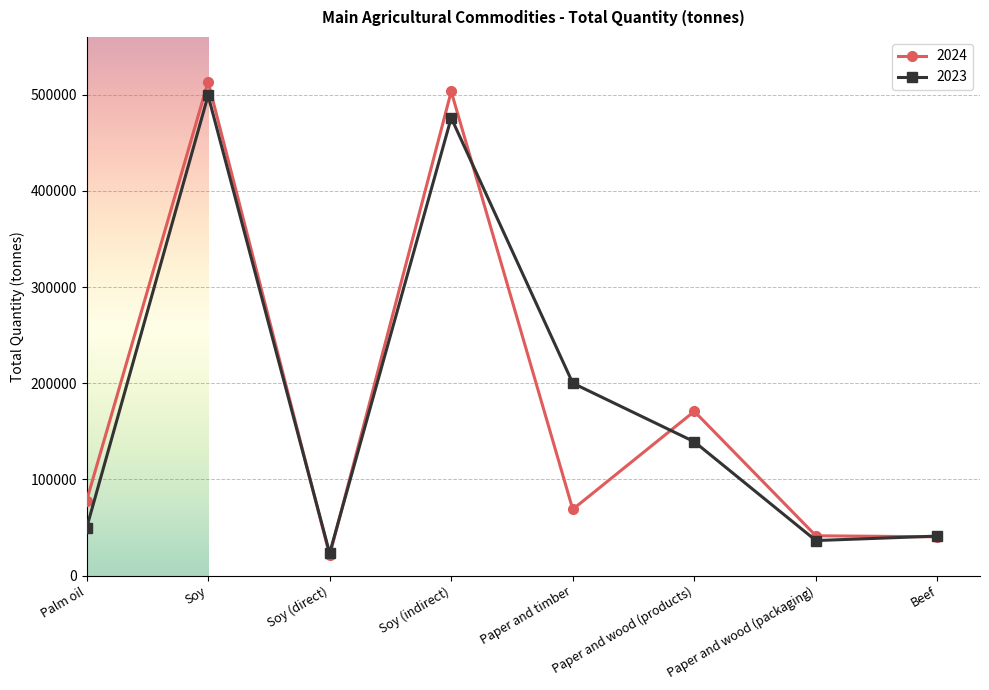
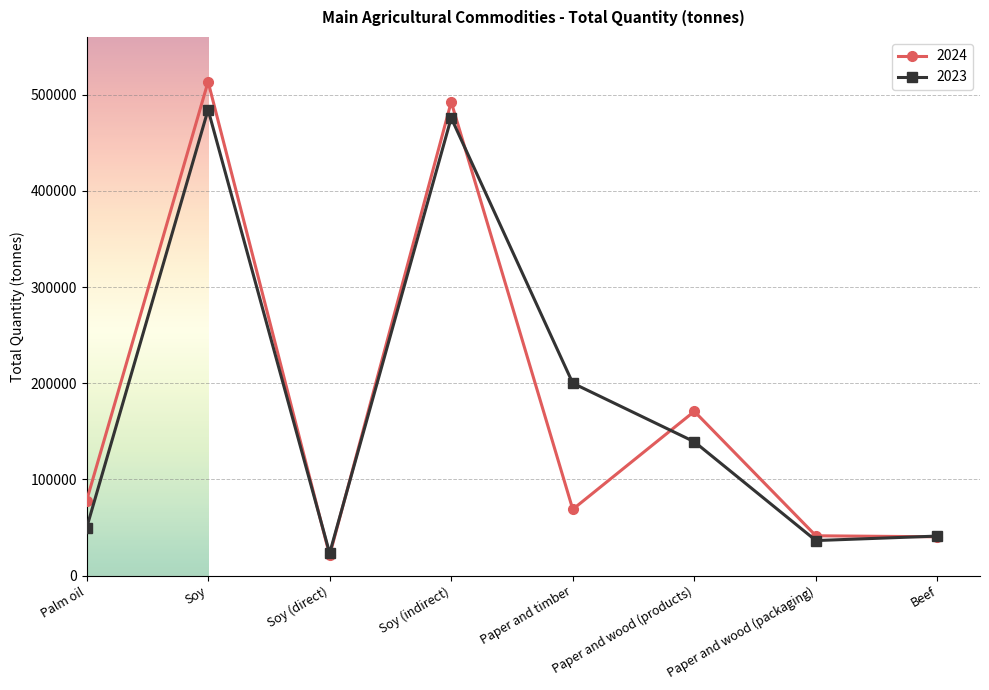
2023, Soy: 500000 -> 480000
2024, Soy (indirect): 500000 -> 490000
